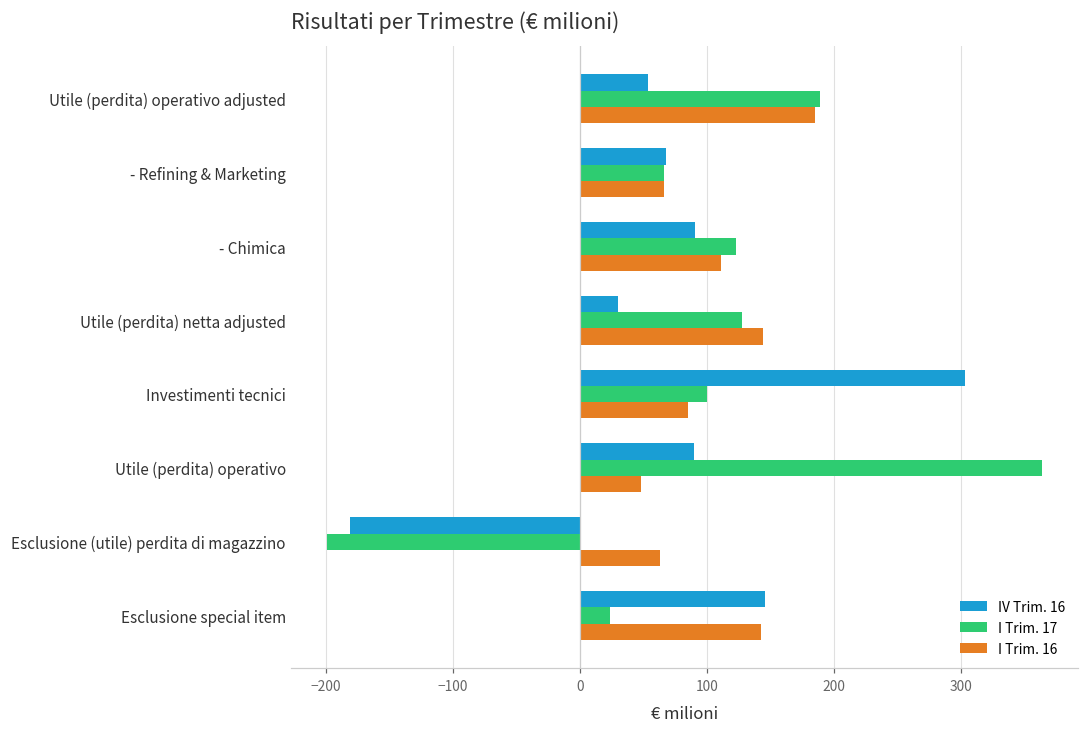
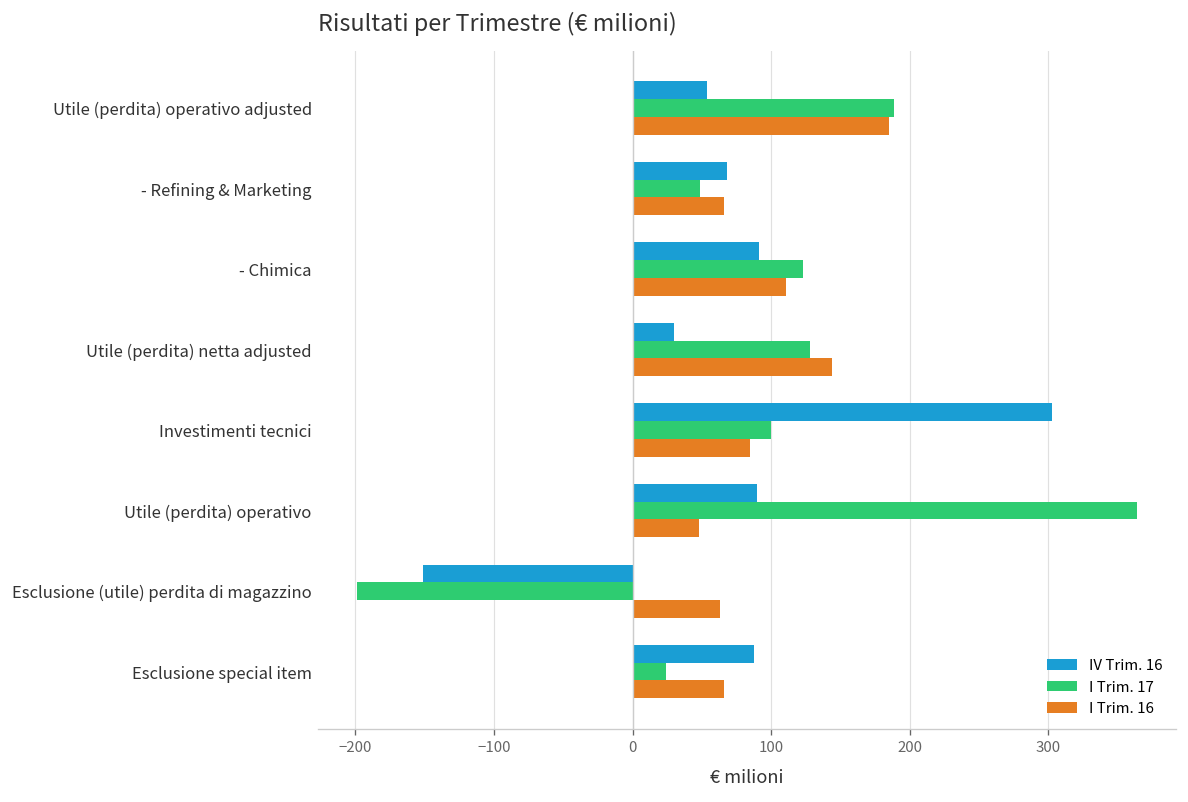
I Trim. 17, - Refining & Marketing: 66 -> 49
IV Trim. 16, Esclusione (utile) perdita di magazzino: -181 -> -151
IV Trim. 16, Esclusione special item: 146 -> 88
I Trim. 16, Esclusione special item: 143 -> 66
